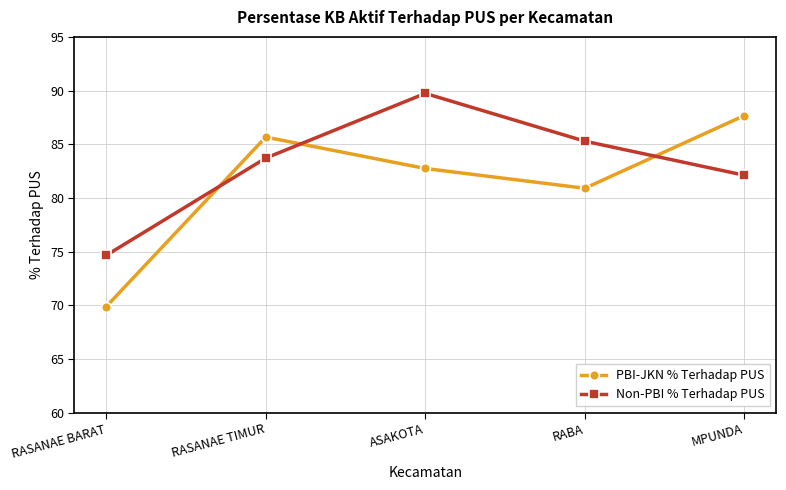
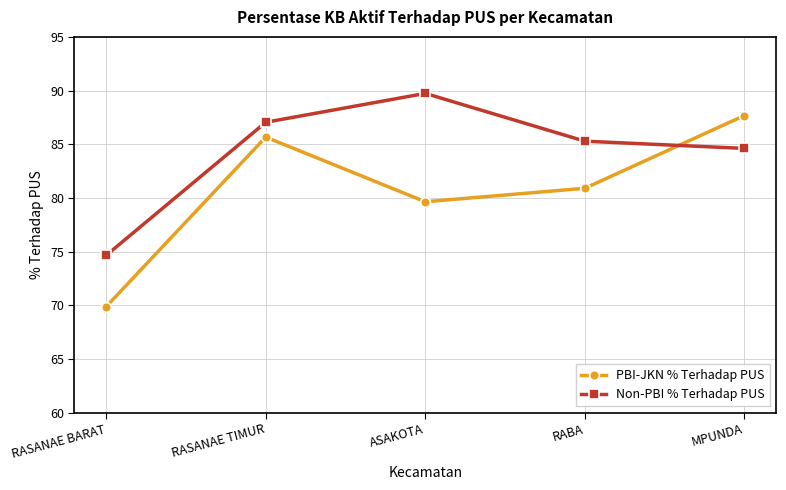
Non-PBI % Terhadap PUS, RASANAE TIMUR: 83.7 -> 87.0
PBI-JKN % Terhadap PUS, ASAKOTA: 82.7 -> 79.6
Non-PBI % Terhadap PUS, MPUNDA: 82.1 -> 84.6
